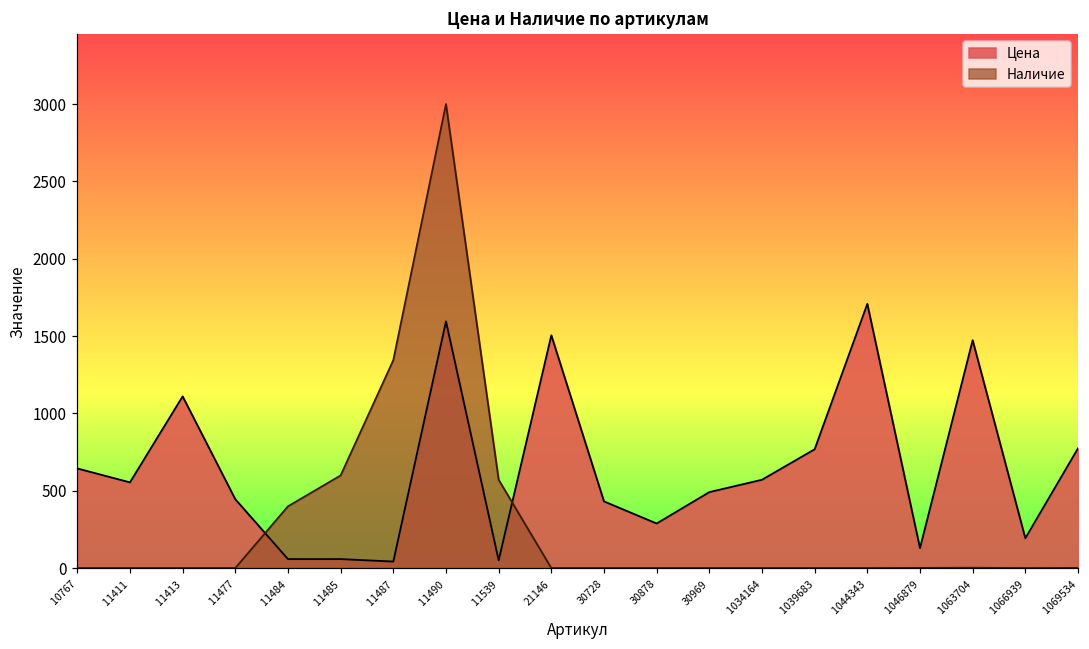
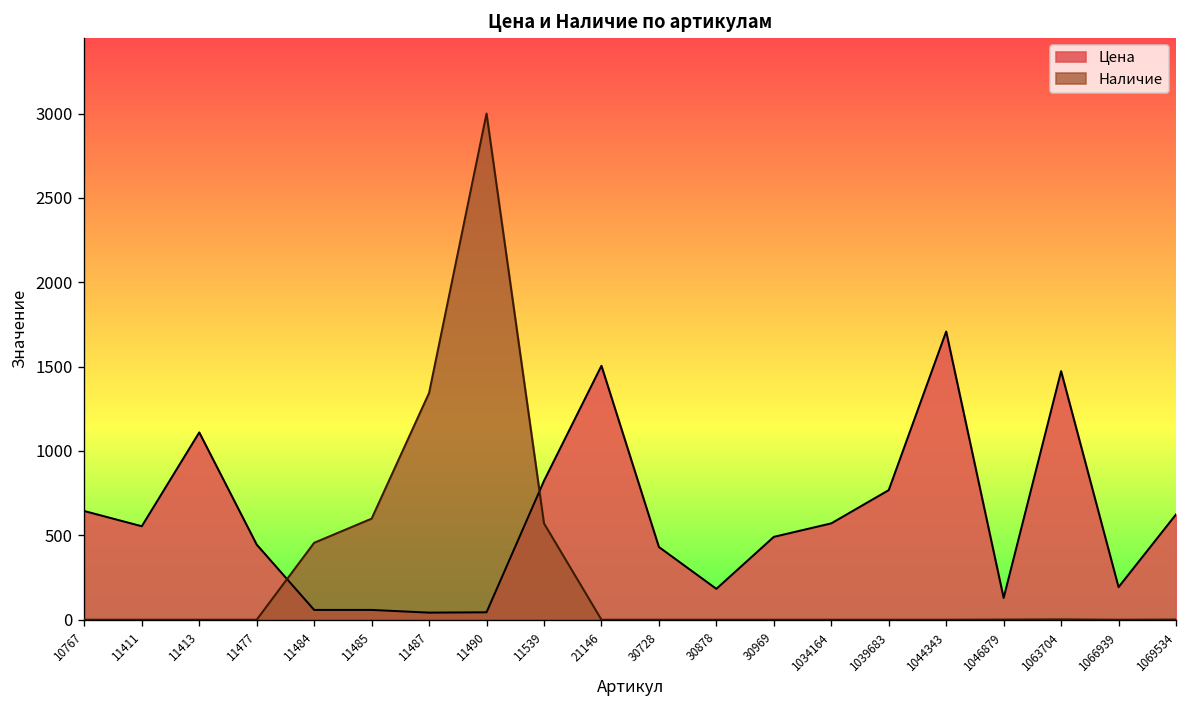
Наличие, 11484: 400 -> 460
Цена, 11490: 1600 -> 40
Цена, 11539: 50 -> 820
Цена, 30878: 290 -> 180
Цена, 1069534: 770 -> 620
